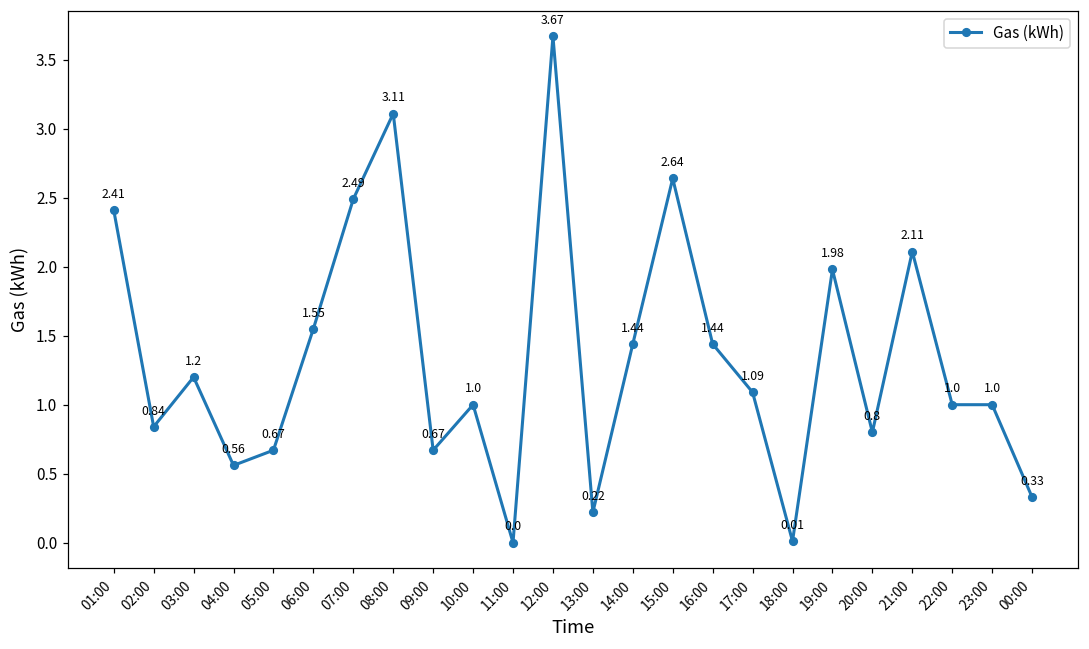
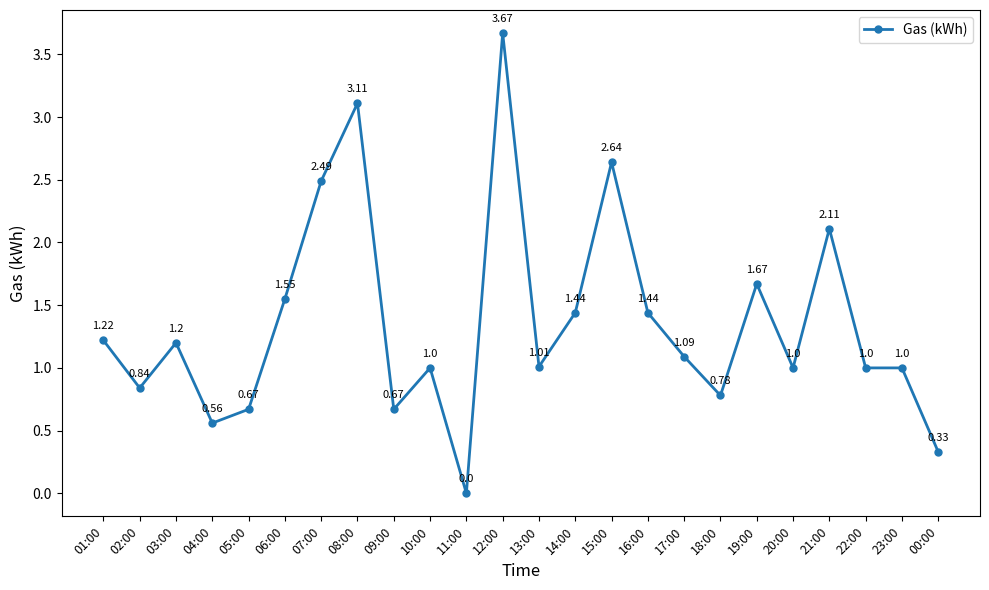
01:00: 2.41 -> 1.22
13:00: 0.22 -> 1.01
18:00: 0.01 -> 0.78
19:00: 1.98 -> 1.67
20:00: 0.8 -> 1.0
